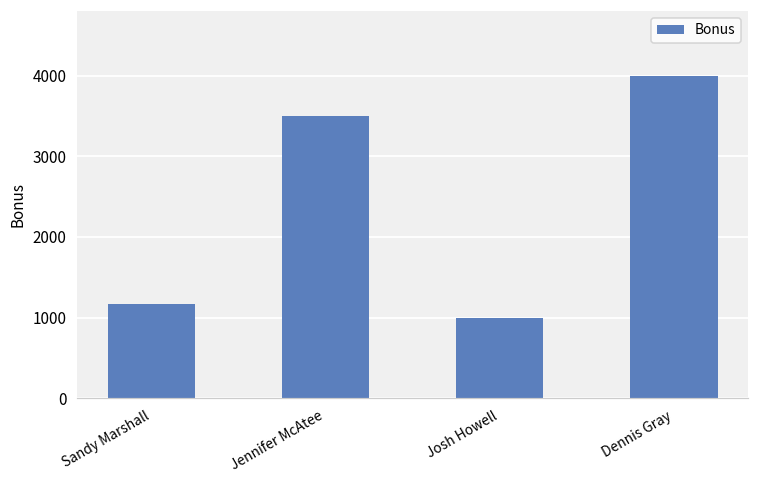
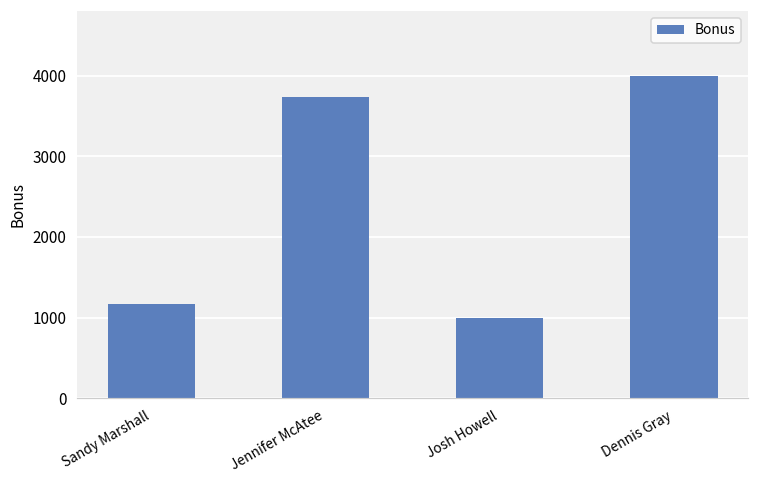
Jennifer McAtee: 3500 -> 3700
